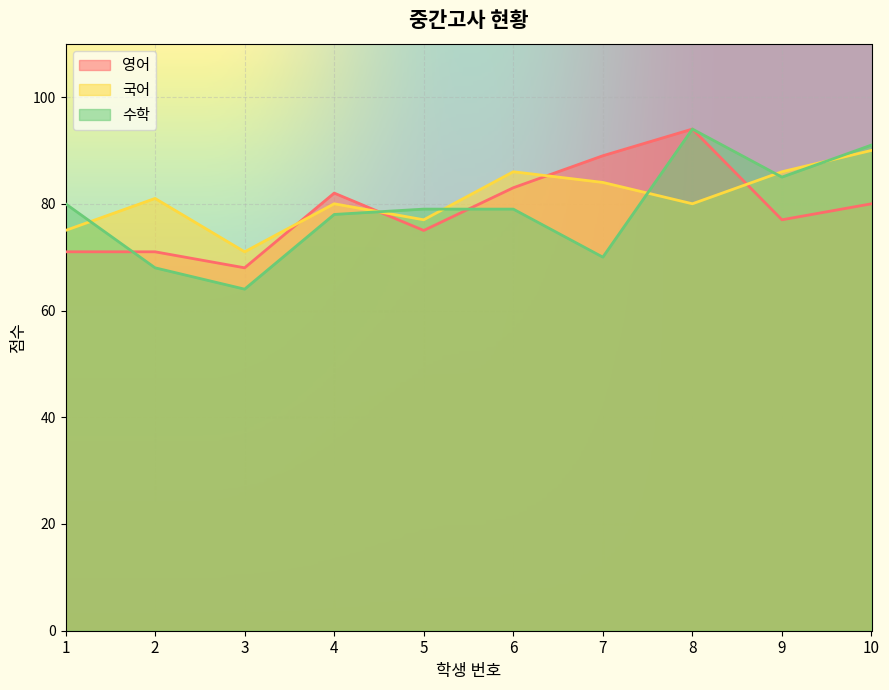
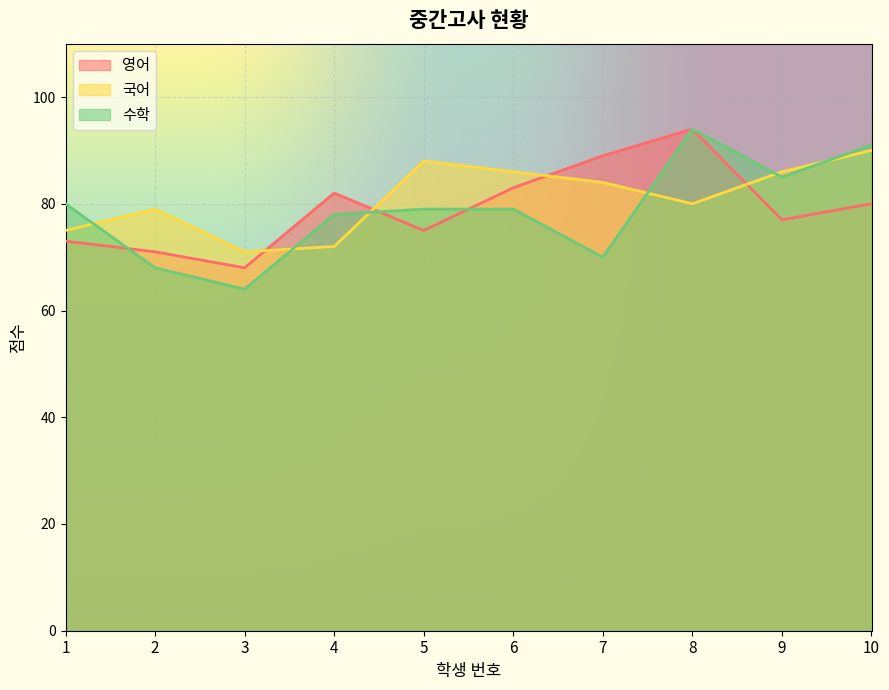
영어, 1: 71 -> 73
국어, 2: 81 -> 79
국어, 4: 80 -> 72
국어, 5: 77 -> 88
